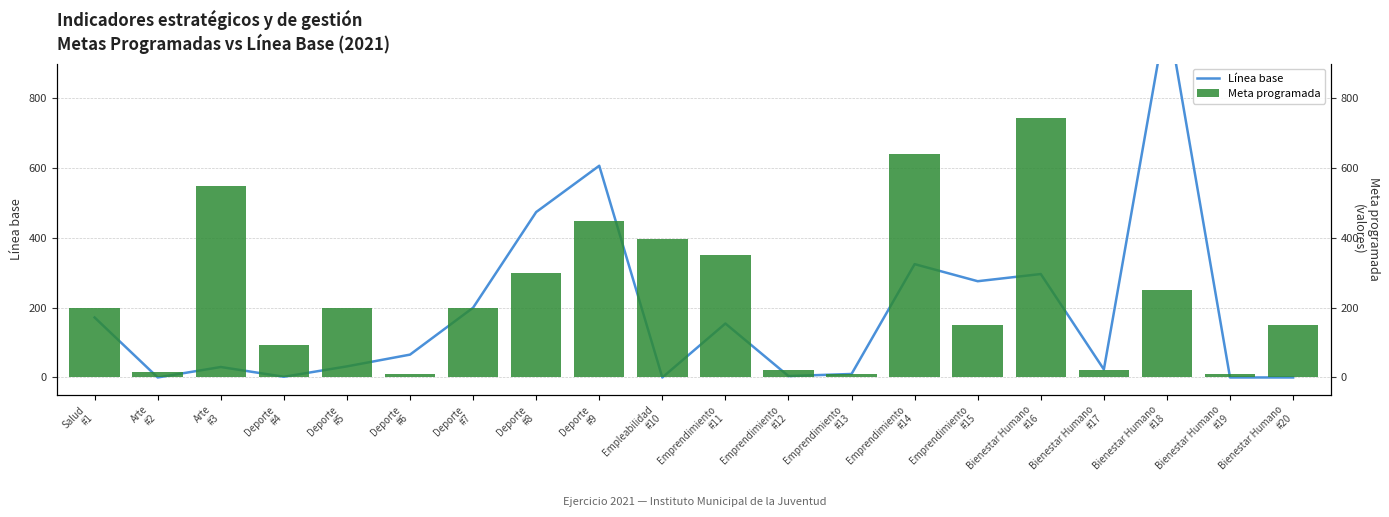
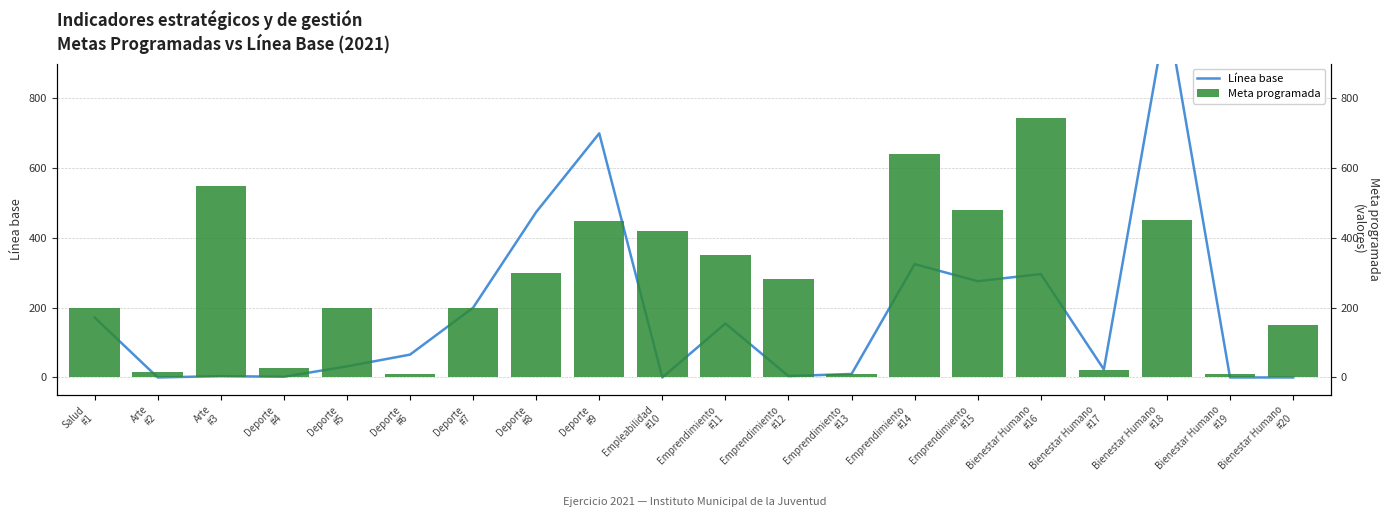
Línea base, Arte #3: 30 -> 0
Línea base, Deporte #9: 610 -> 700
Meta programada, Deporte #4: 90 -> 30
Meta programada, Empleabilidad #10: 400 -> 420
Meta programada, Emprendimiento #12: 20 -> 280
Meta programada, Emprendimiento #15: 150 -> 480
Meta programada, Bienestar Humano #18: 250 -> 450
